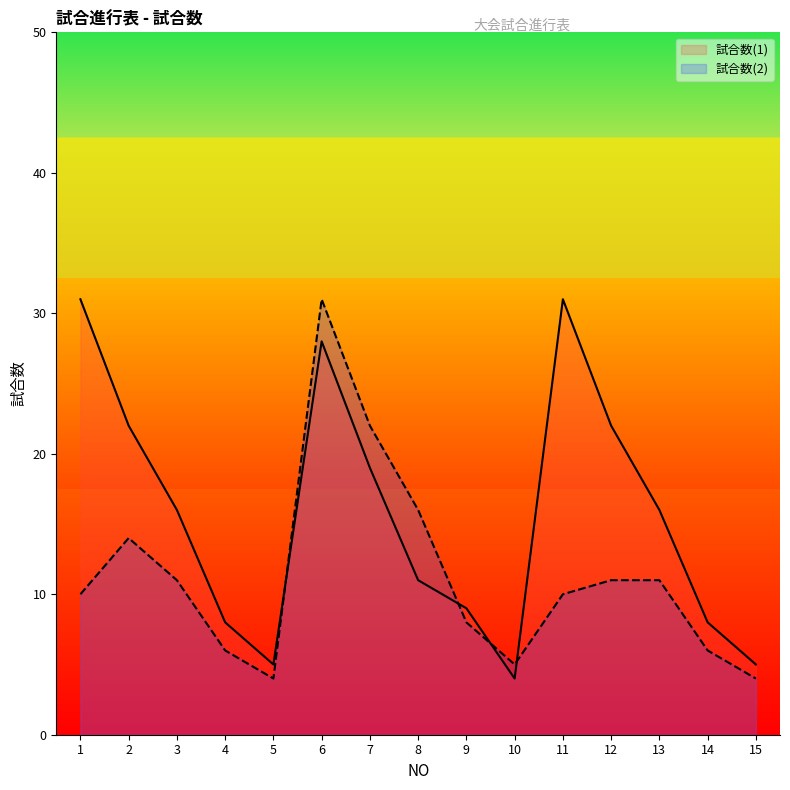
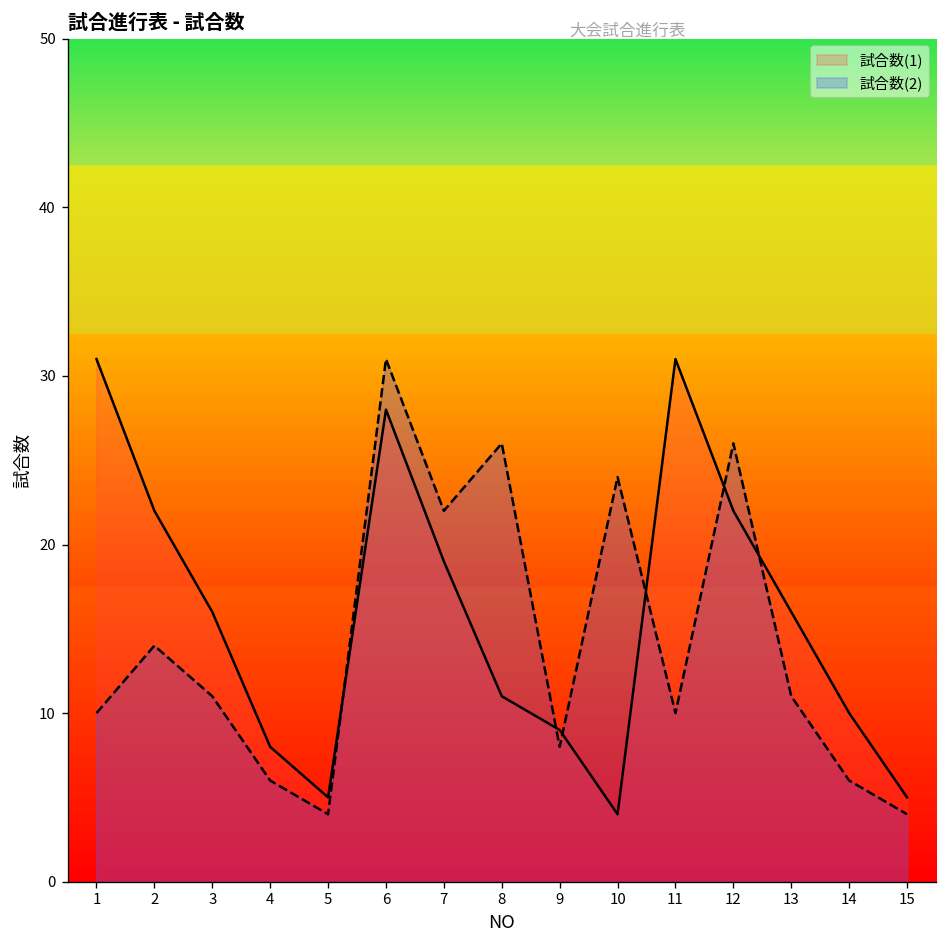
試合数(2), 8: 16 -> 26
試合数(2), 10: 5 -> 24
試合数(2), 12: 11 -> 26
試合数(1), 14: 8 -> 10
